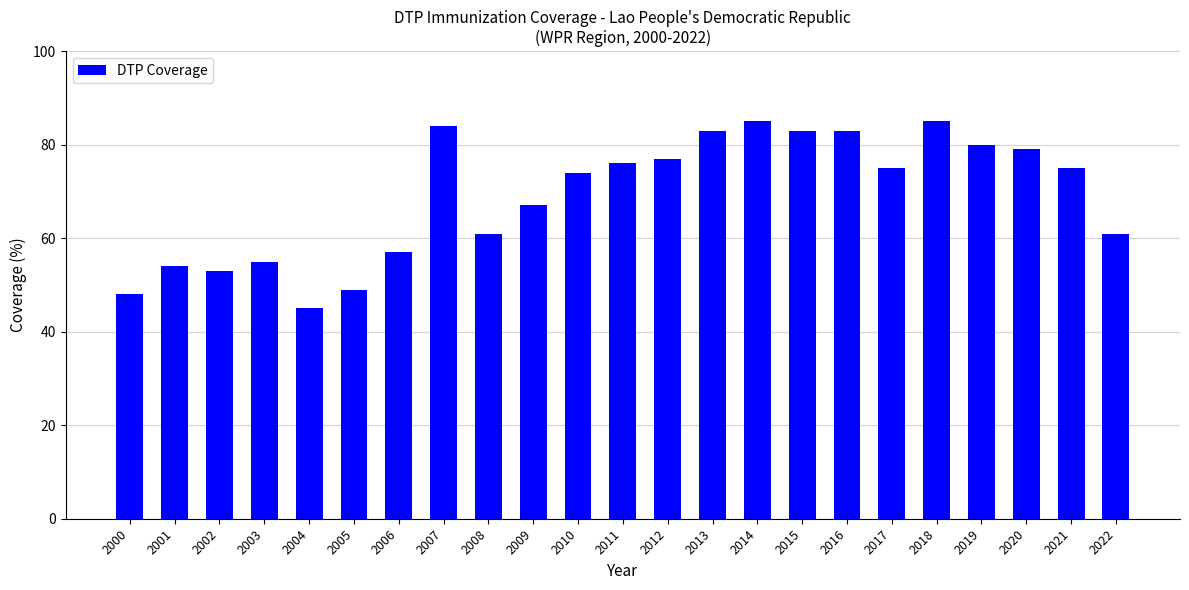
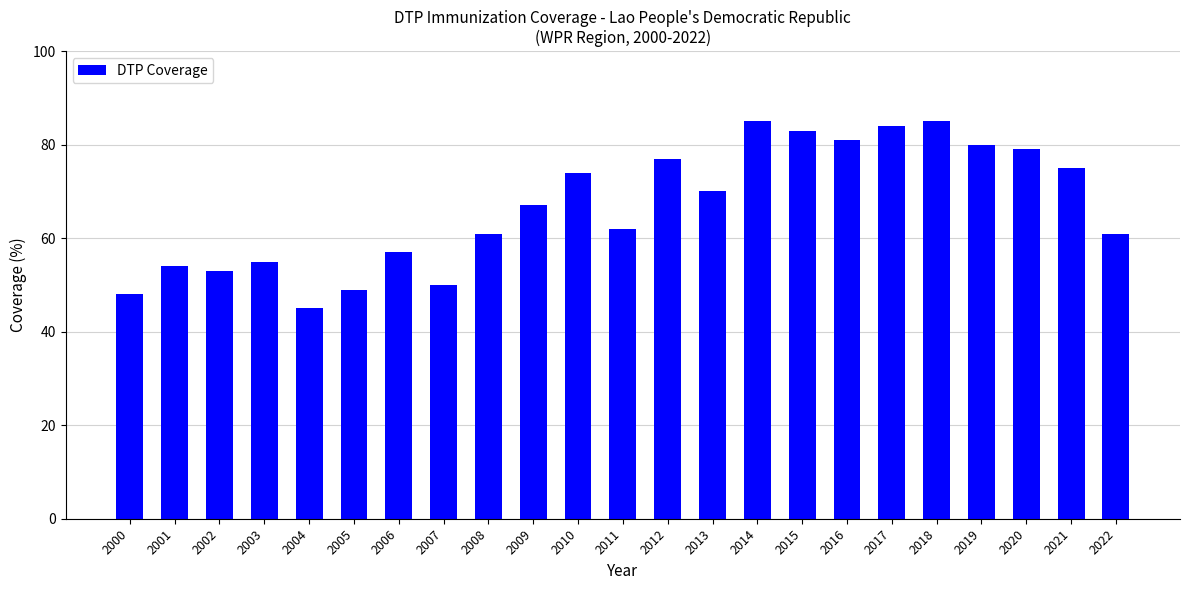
2007: 84 -> 50
2011: 76 -> 62
2013: 83 -> 70
2016: 83 -> 81
2017: 75 -> 84
